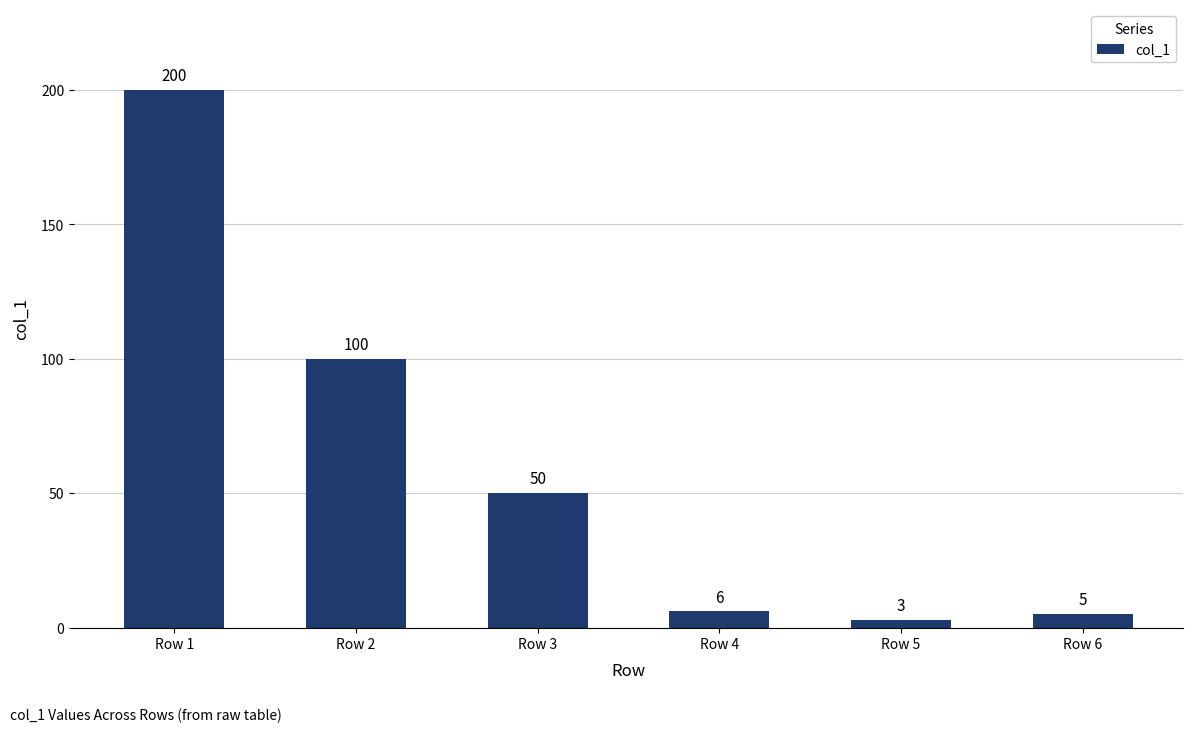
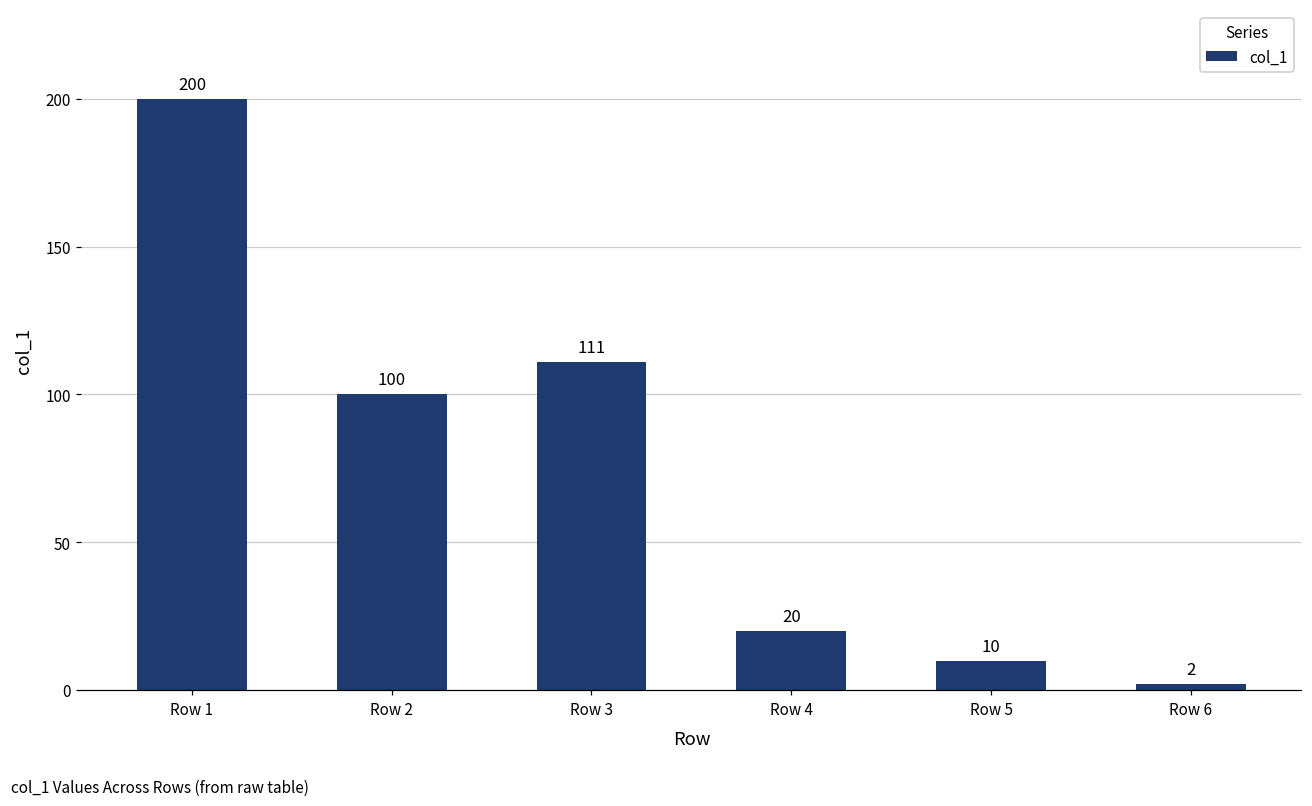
Row 3: 50 -> 111
Row 4: 6 -> 20
Row 5: 3 -> 10
Row 6: 5 -> 2
